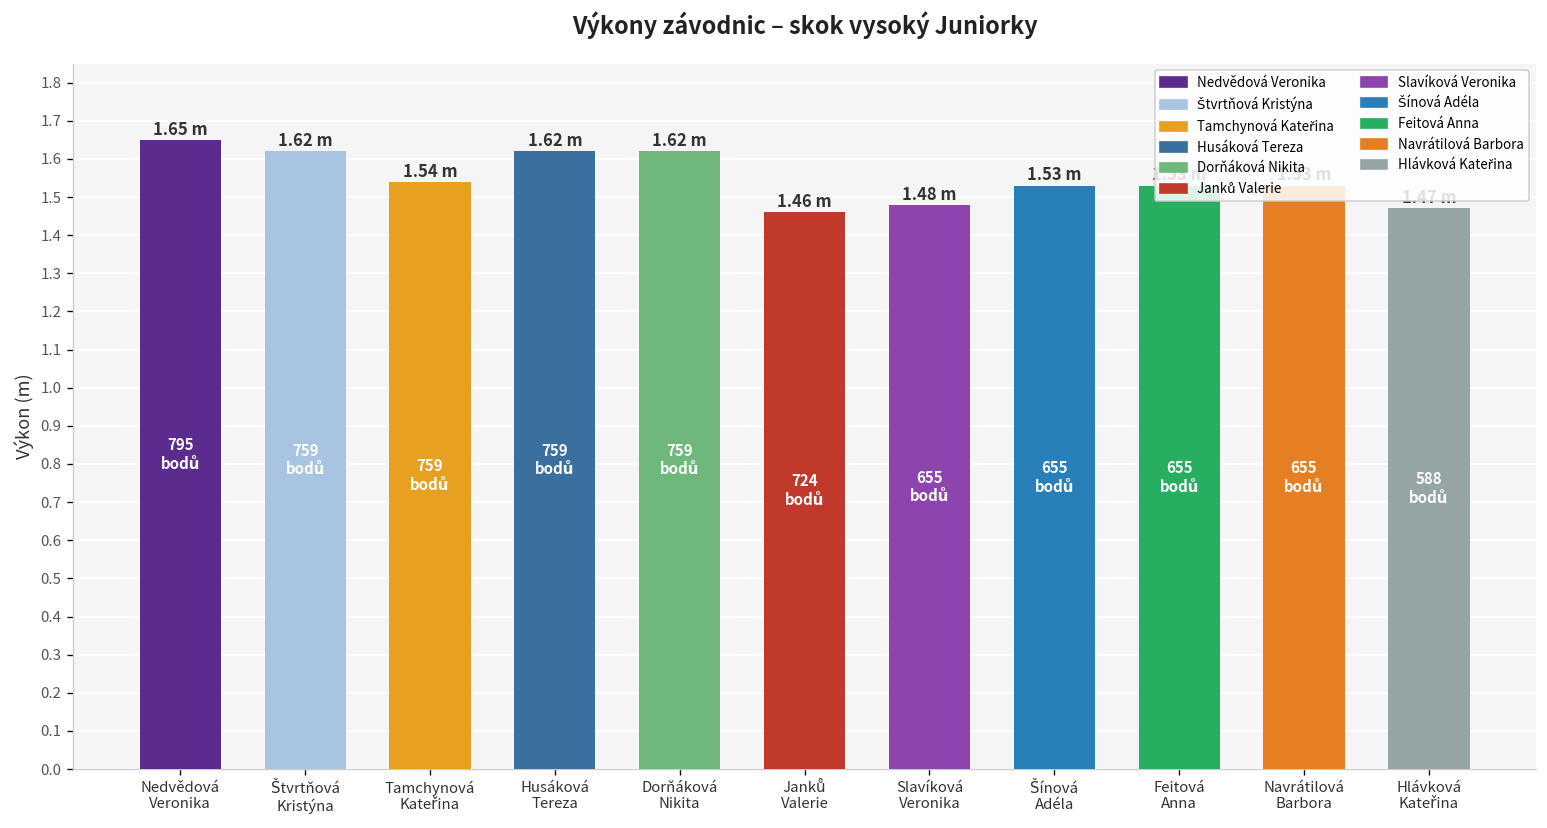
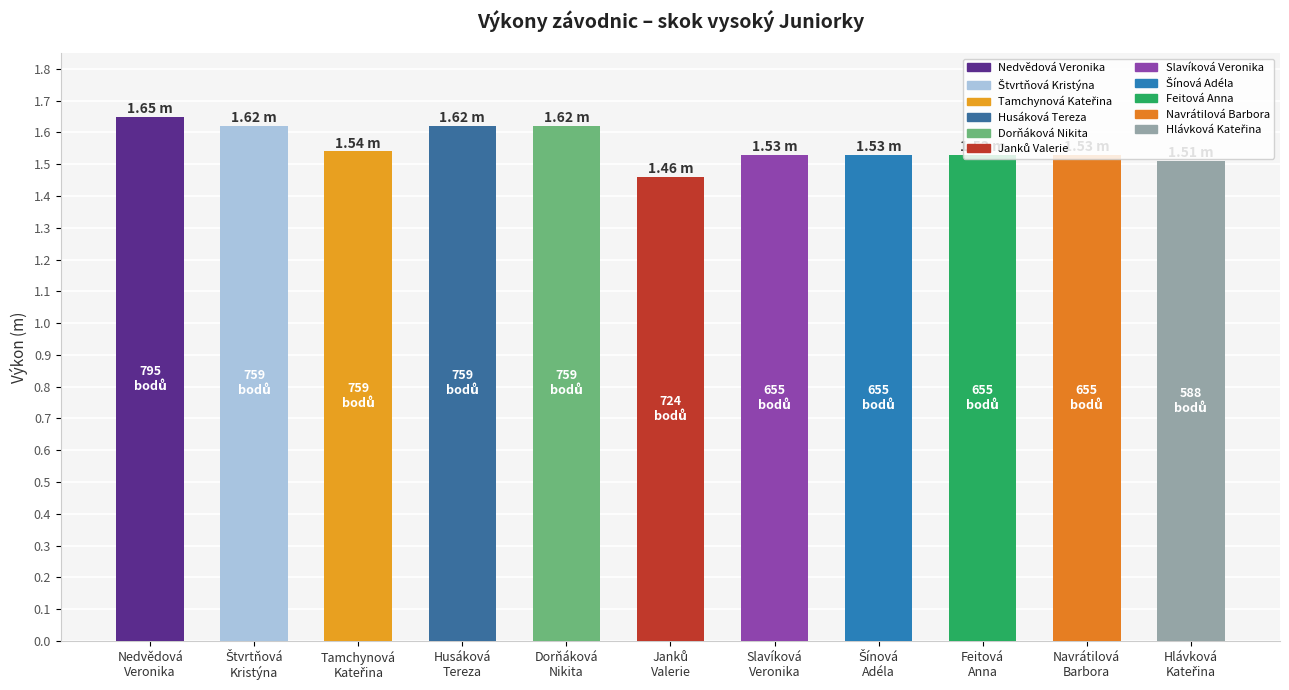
Slavíková Veronika: 1.48 -> 1.53
Hlávková Kateřina: 1.47 -> 1.51
